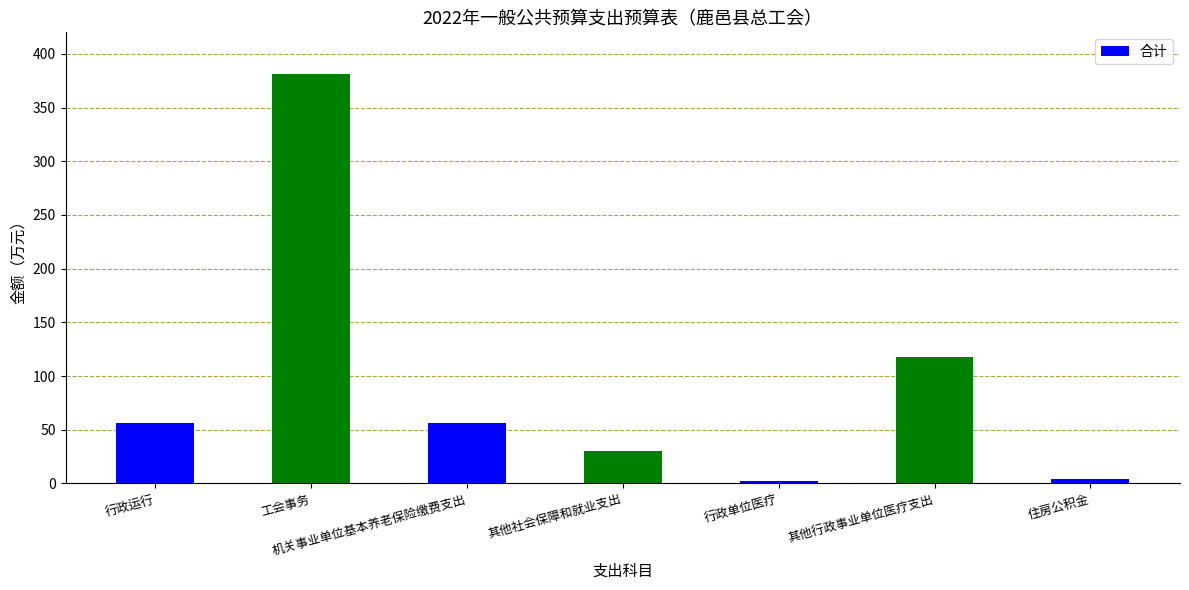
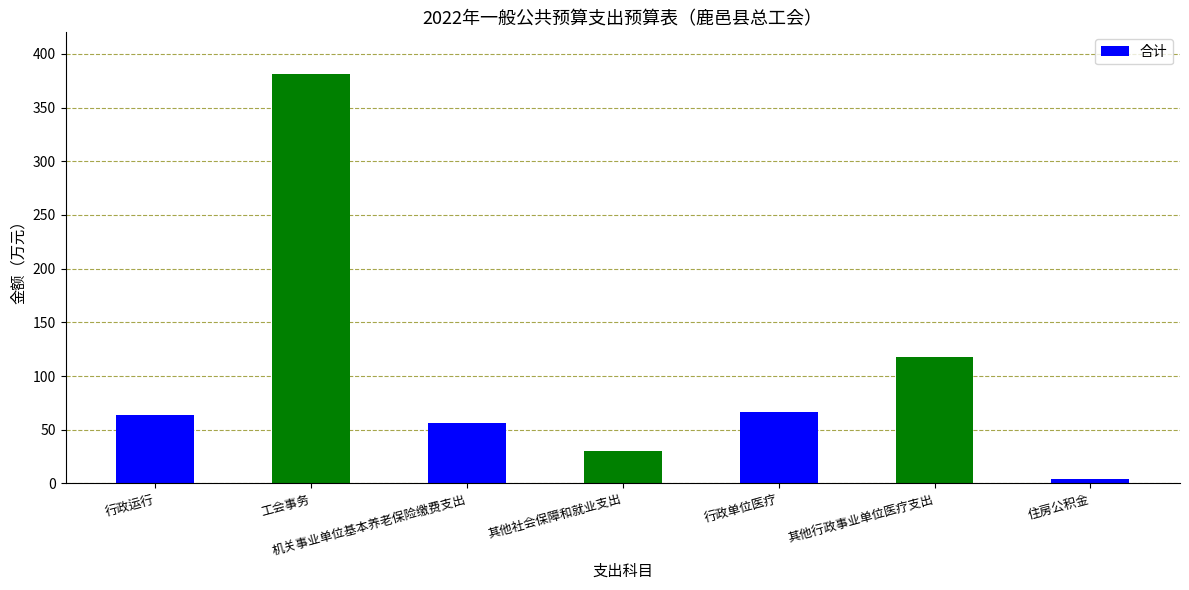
行政运行: 56 -> 64
行政单位医疗: 2 -> 66
